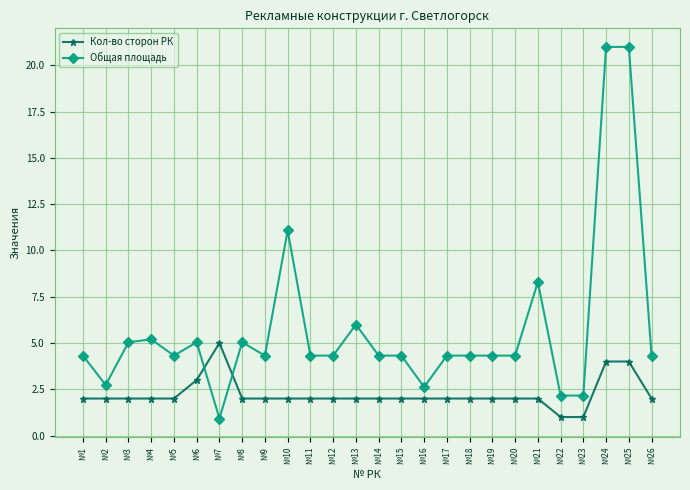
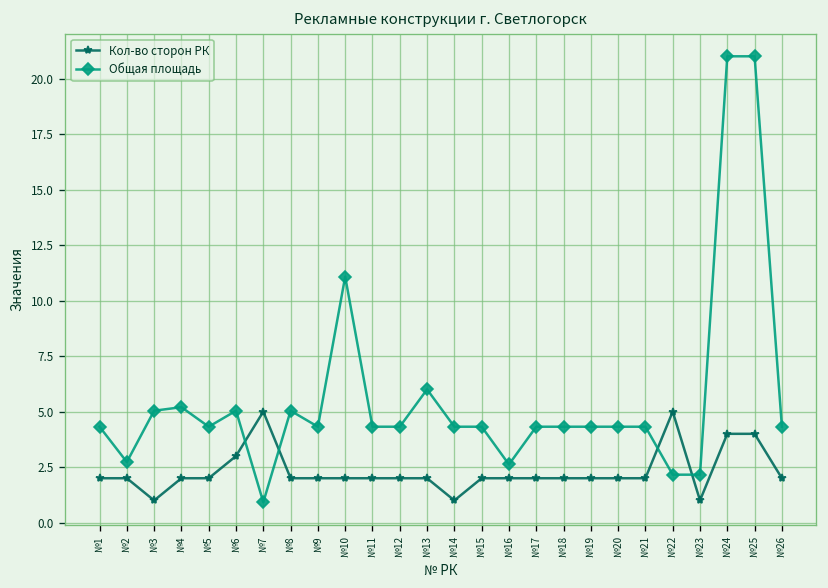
Кол-во сторон РК, №3: 2 -> 1
Кол-во сторон РК, №14: 2 -> 1
Общая площадь, №21: 8.3 -> 4.3
Кол-во сторон РК, №22: 1 -> 5
